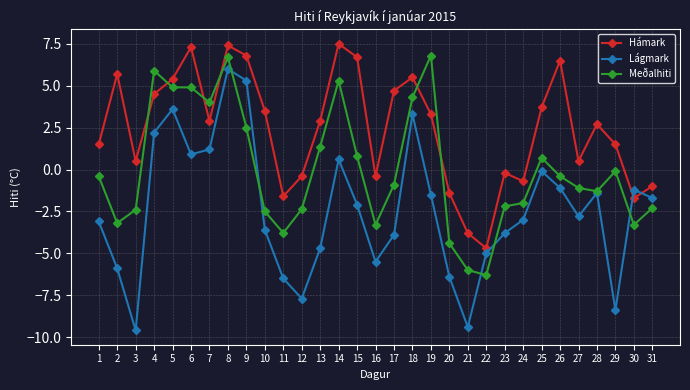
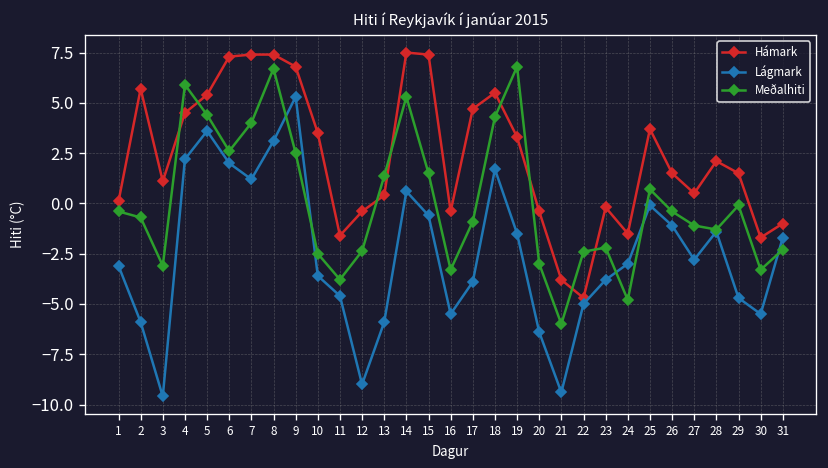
Hámark, 1: 1.5 -> 0.1
Meðalhiti, 2: -3.2 -> -0.7
Hámark, 3: 0.5 -> 1.1
Meðalhiti, 3: -2.4 -> -3.1
Meðalhiti, 5: 4.9 -> 4.4
Lágmark, 6: 0.9 -> 2.0
Meðalhiti, 6: 4.9 -> 2.6
Hámark, 7: 2.9 -> 7.4
Lágmark, 8: 6.0 -> 3.1
Lágmark, 11: -6.5 -> -4.6
Lágmark, 12: -7.7 -> -9.0
Hámark, 13: 2.9 -> 0.4
Lágmark, 13: -4.7 -> -5.9
Hámark, 15: 6.7 -> 7.4
Lágmark, 15: -2.1 -> -0.6
Meðalhiti, 15: 0.8 -> 1.5
Lágmark, 18: 3.3 -> 1.7
Hámark, 20: -1.4 -> -0.4
Meðalhiti, 20: -4.4 -> -3.0
Meðalhiti, 22: -6.3 -> -2.4
Hámark, 24: -0.7 -> -1.5
Meðalhiti, 24: -2.0 -> -4.8
Hámark, 26: 6.5 -> 1.5
Hámark, 28: 2.7 -> 2.1
Lágmark, 29: -8.4 -> -4.7
Lágmark, 30: -1.2 -> -5.5
